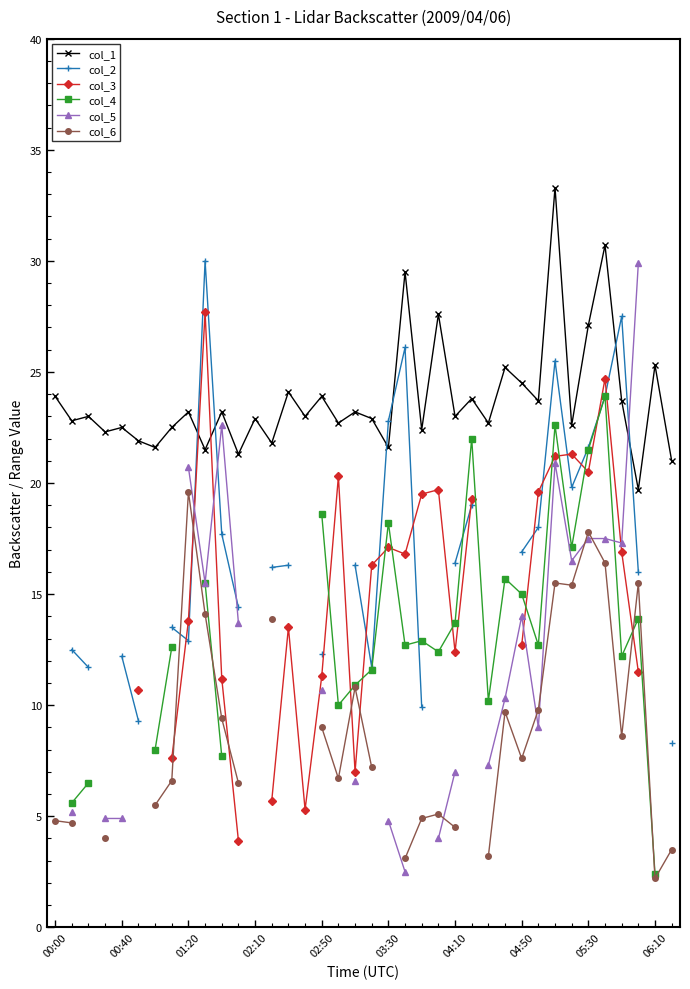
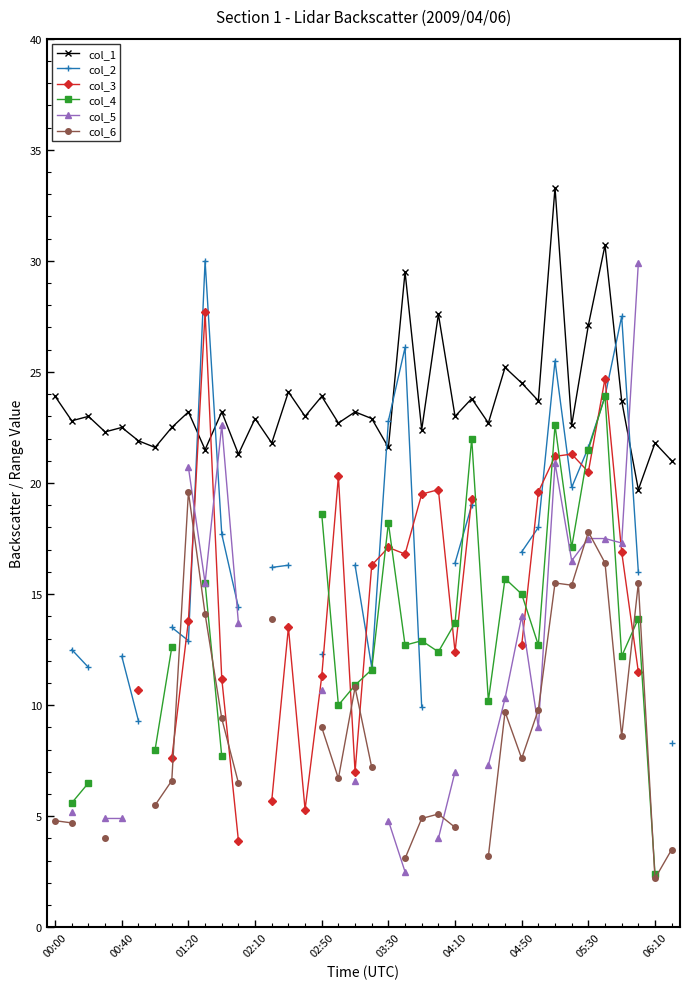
col_1, 06:10: 25.3 -> 21.8
